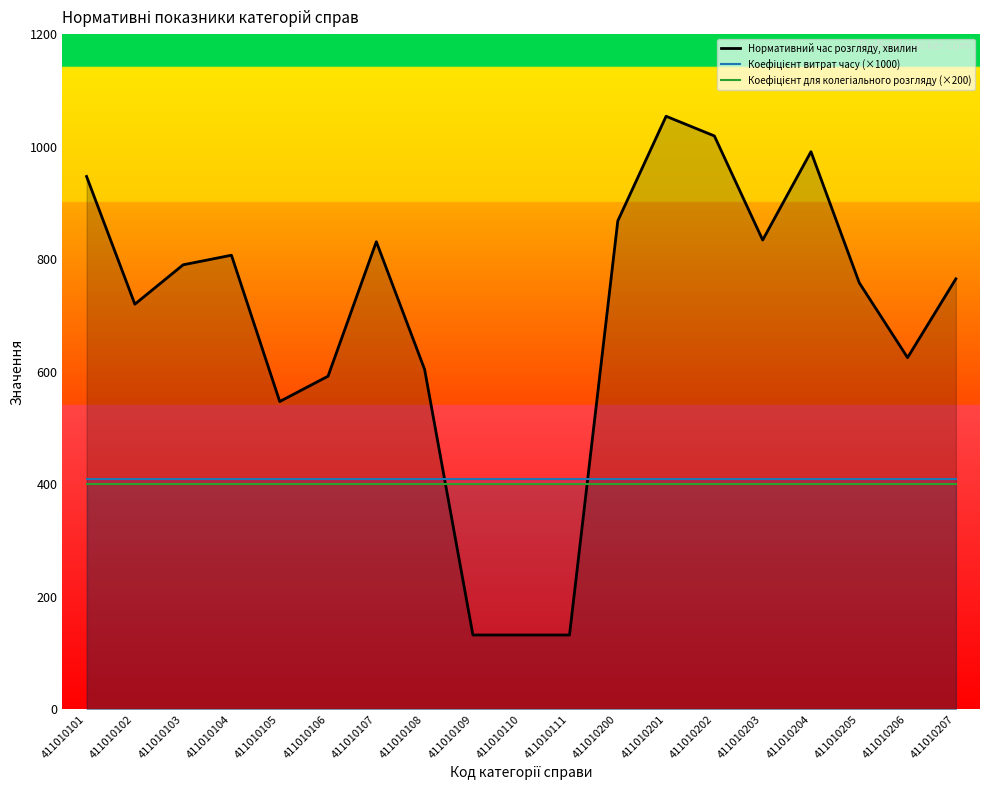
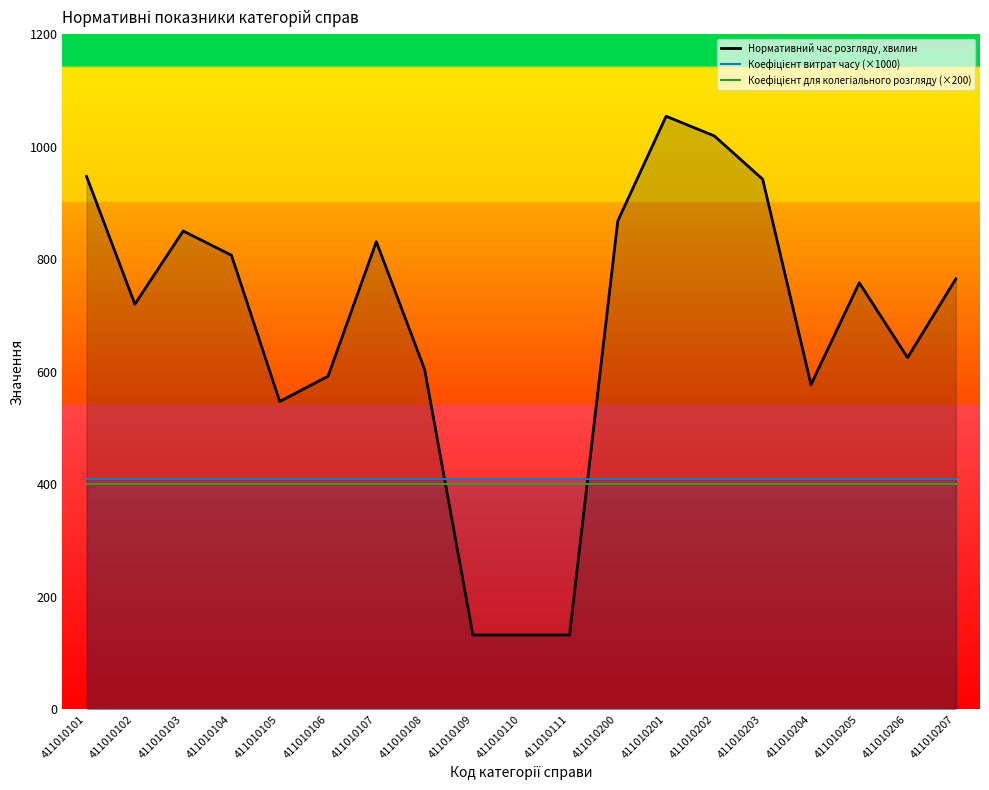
Нормативний час розгляду, хвилин, 411010103: 790 -> 850
Нормативний час розгляду, хвилин, 411010203: 830 -> 940
Нормативний час розгляду, хвилин, 411010204: 990 -> 580
